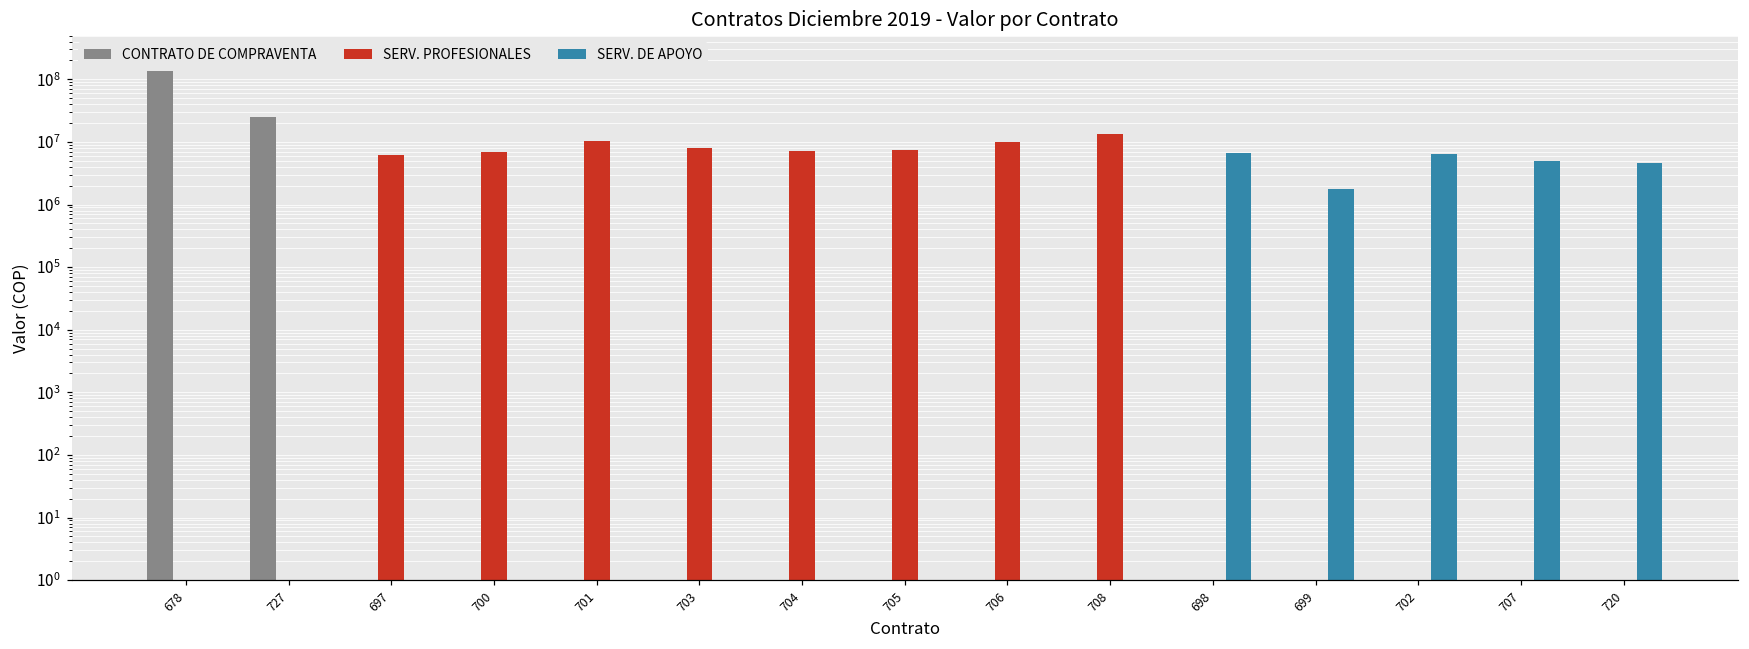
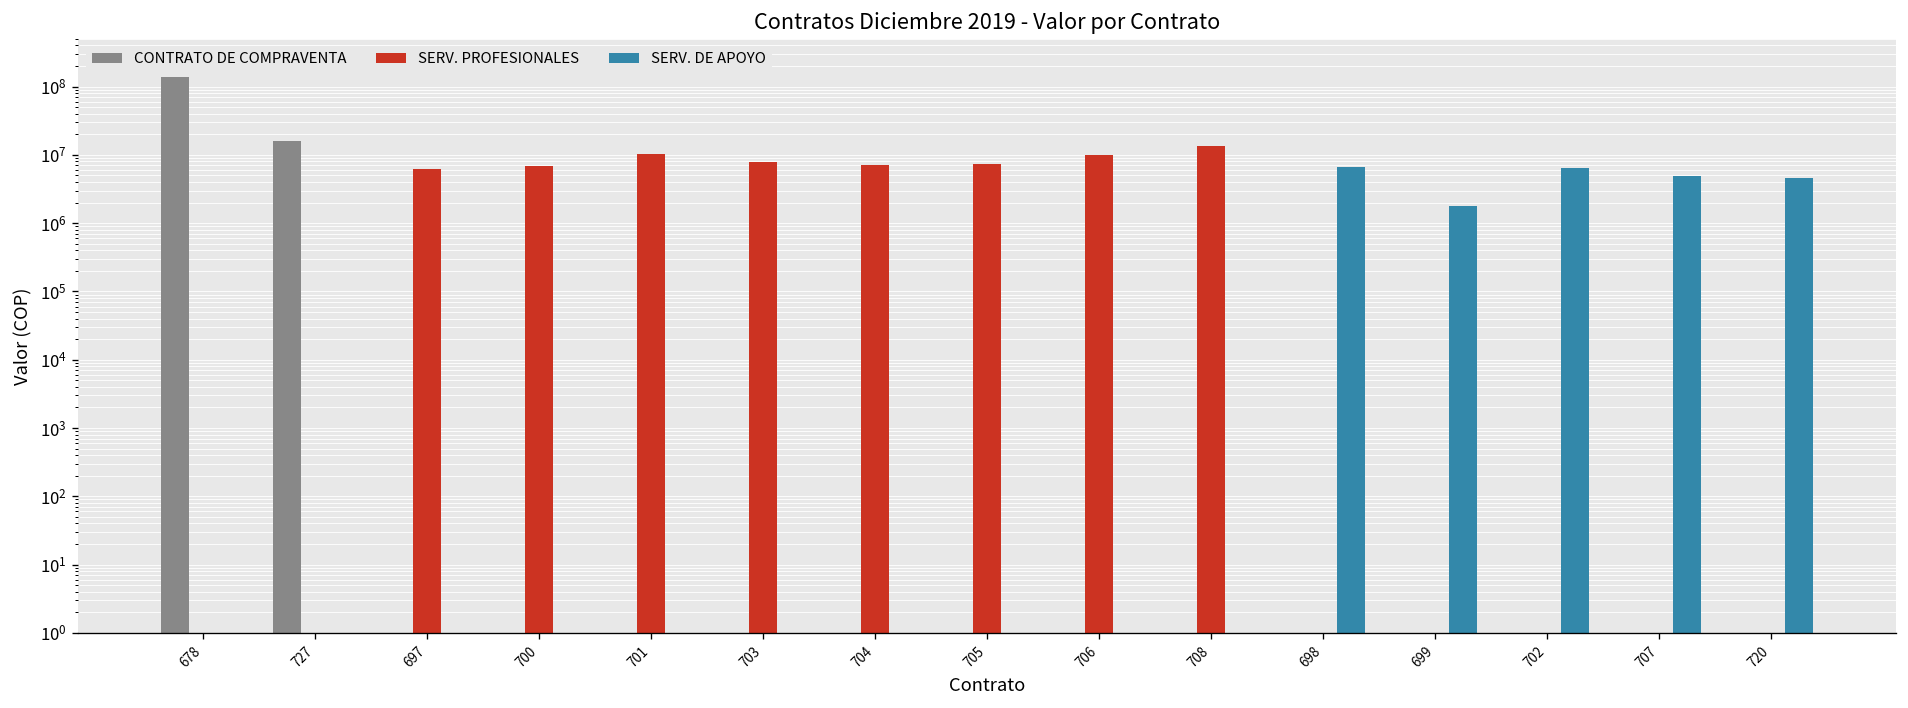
CONTRATO DE COMPRAVENTA, 727: 20000000 -> 16000000
